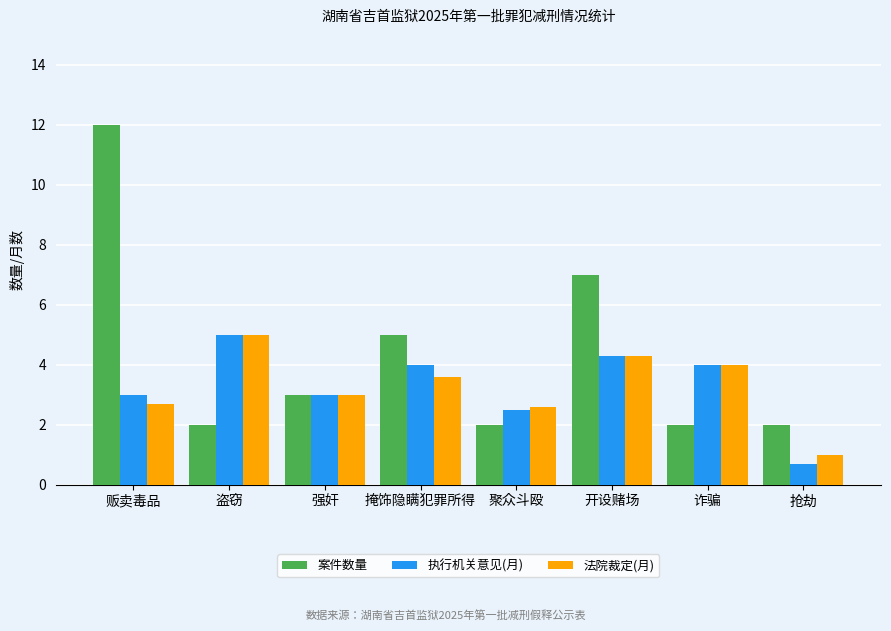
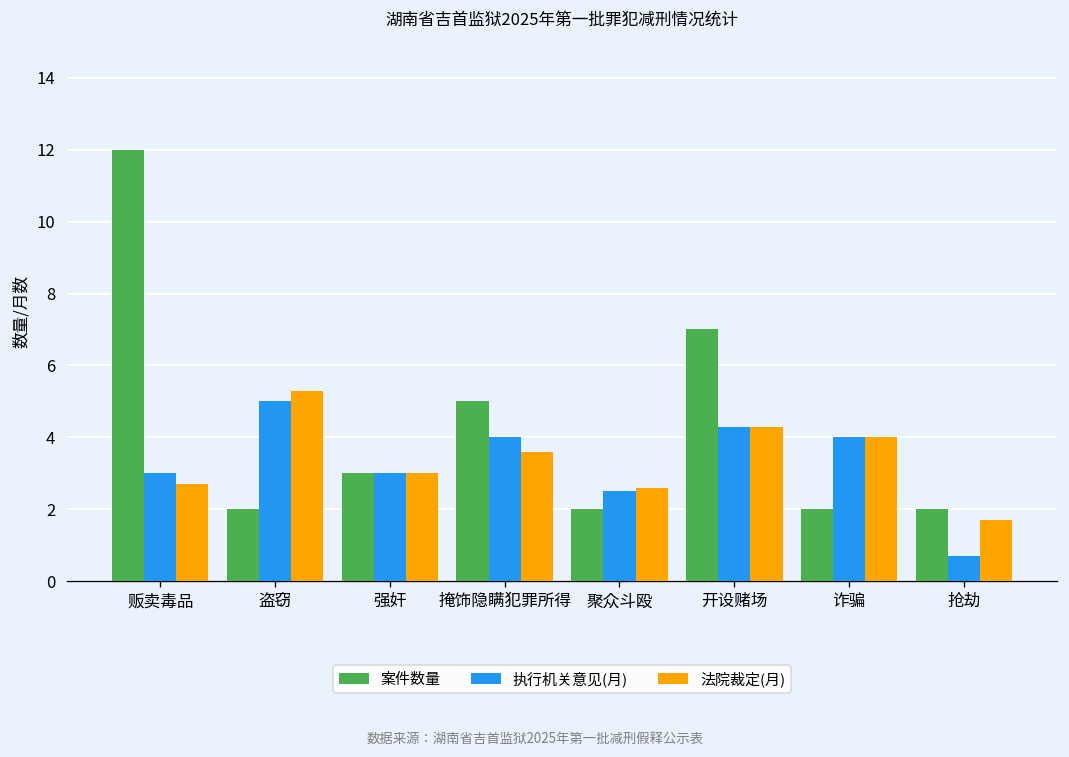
法院裁定(月), 盗窃: 5.0 -> 5.3
法院裁定(月), 抢劫: 1.0 -> 1.7
